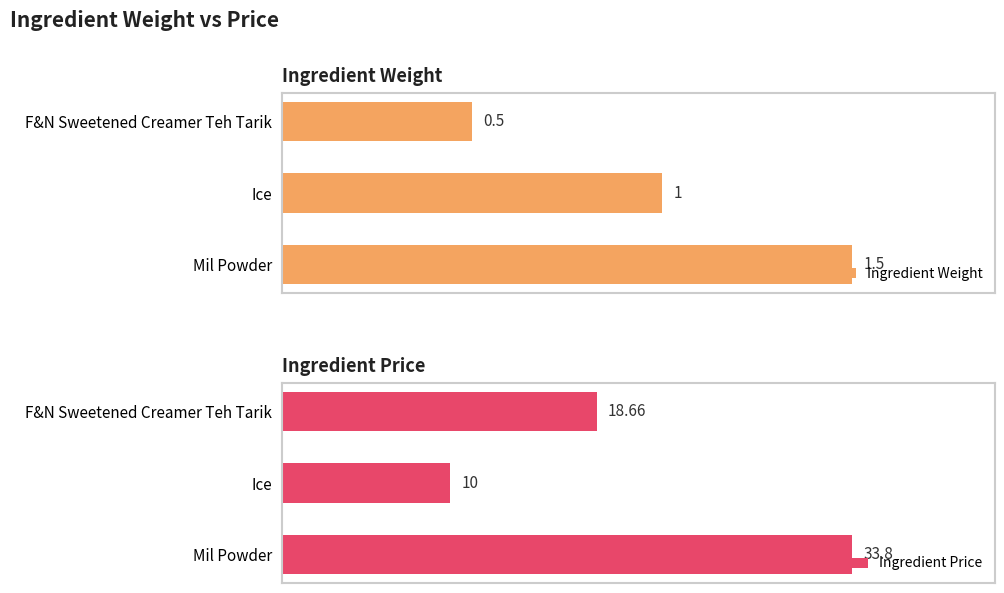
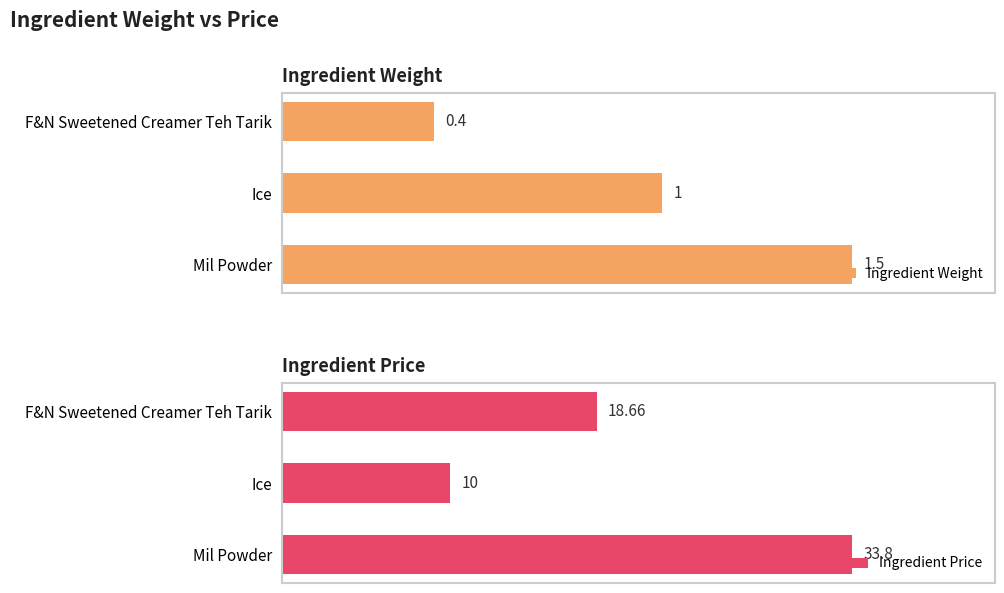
Ingredient Weight, F&N Sweetened Creamer Teh Tarik: 0.5 -> 0.4
